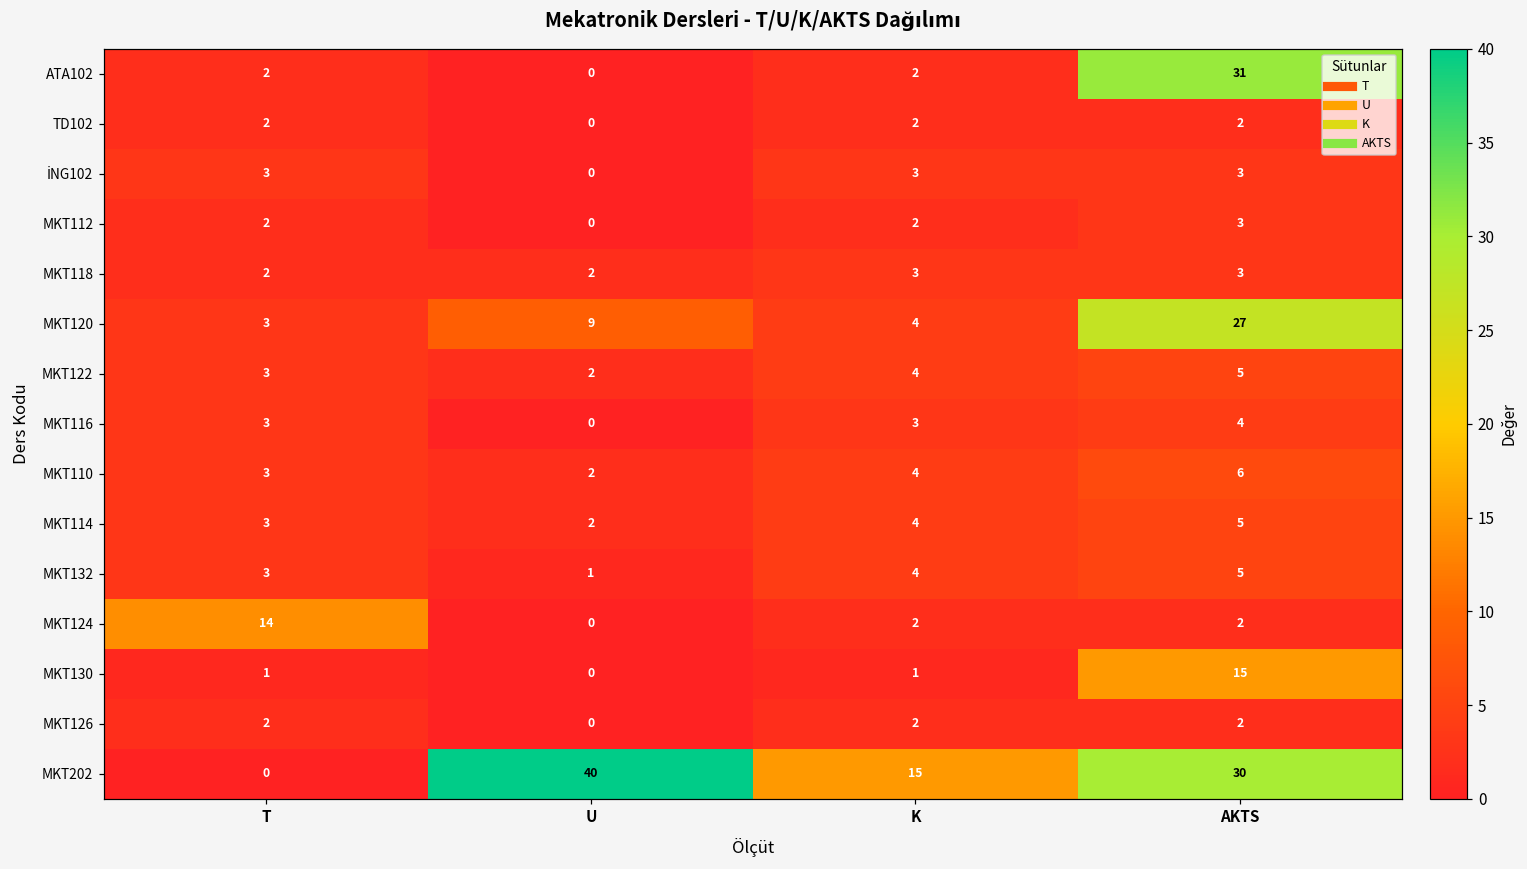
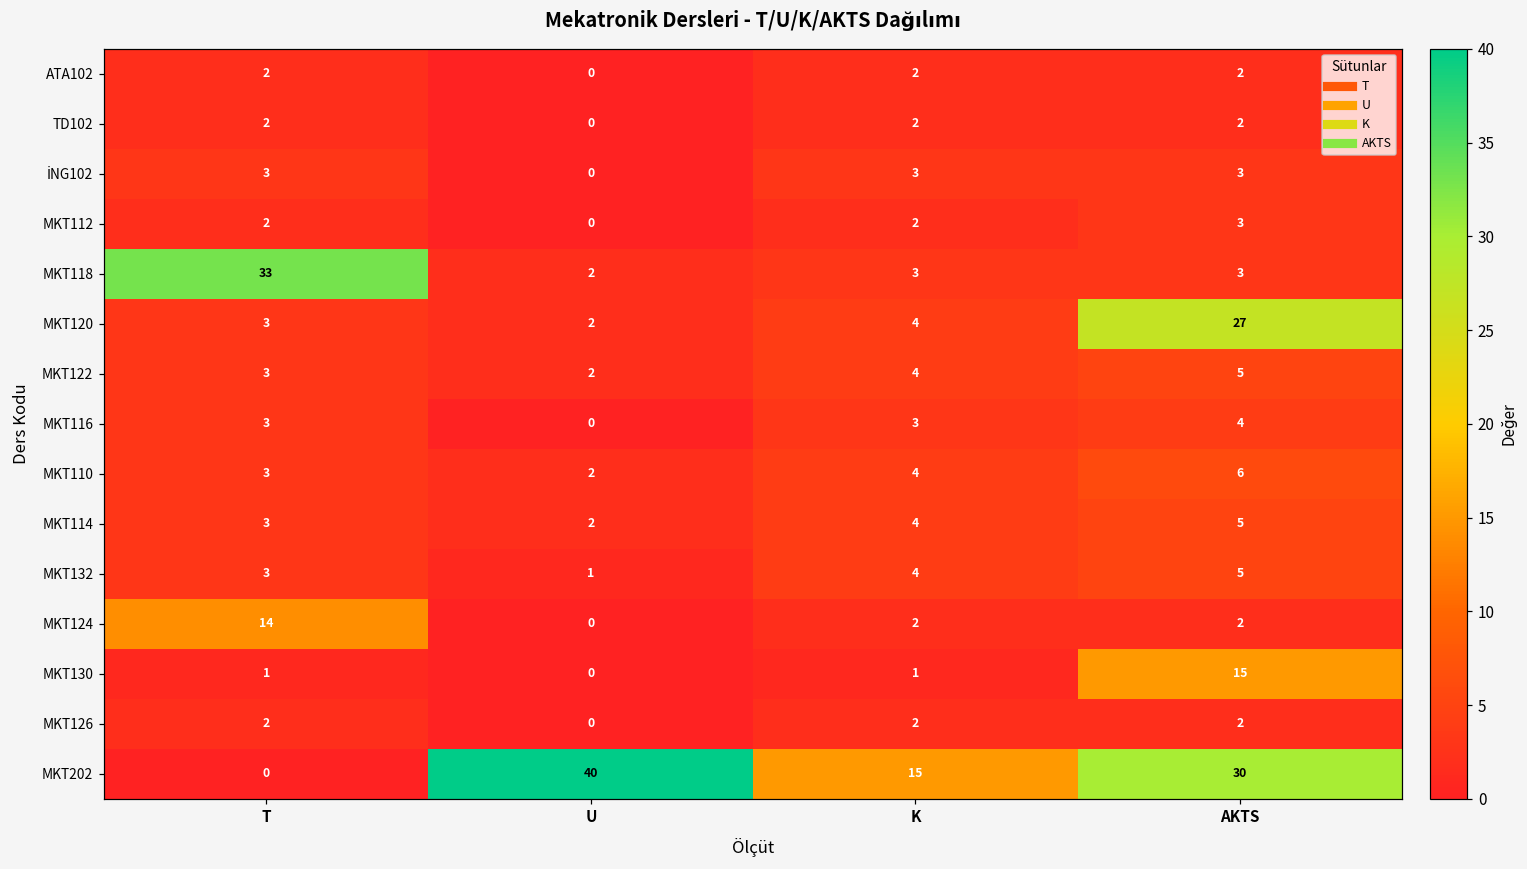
ATA102, AKTS: 31 -> 2
MKT118, T: 2 -> 33
MKT120, U: 9 -> 2
